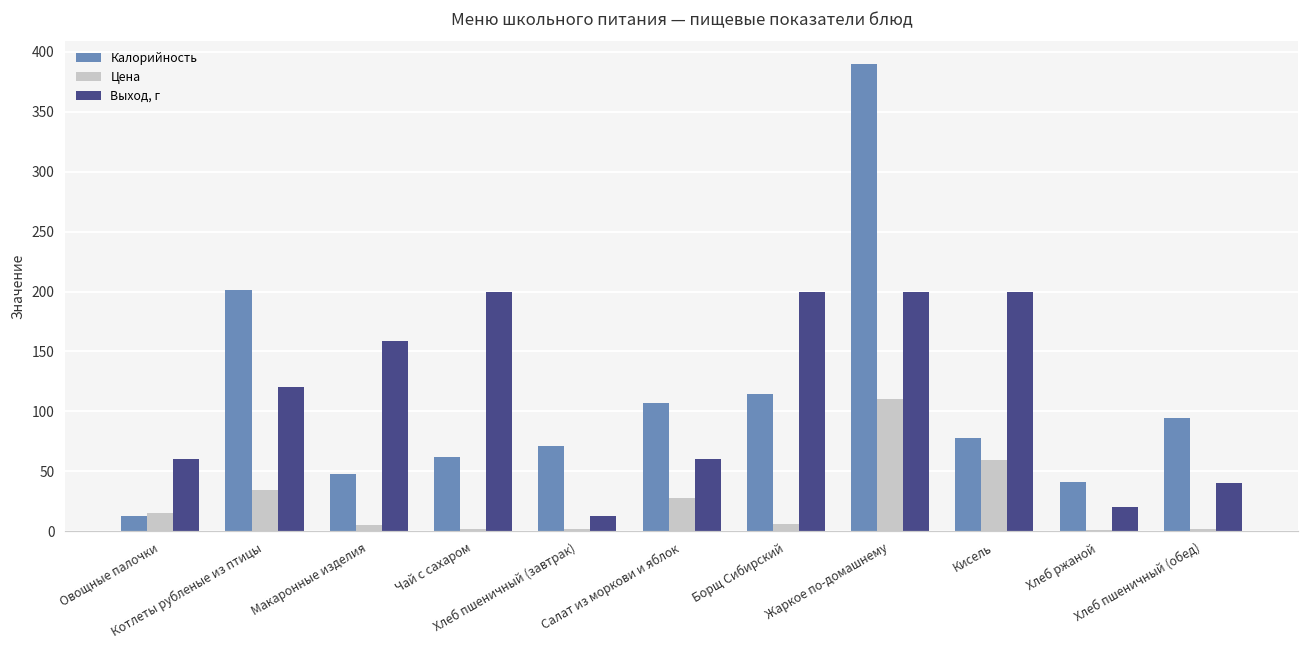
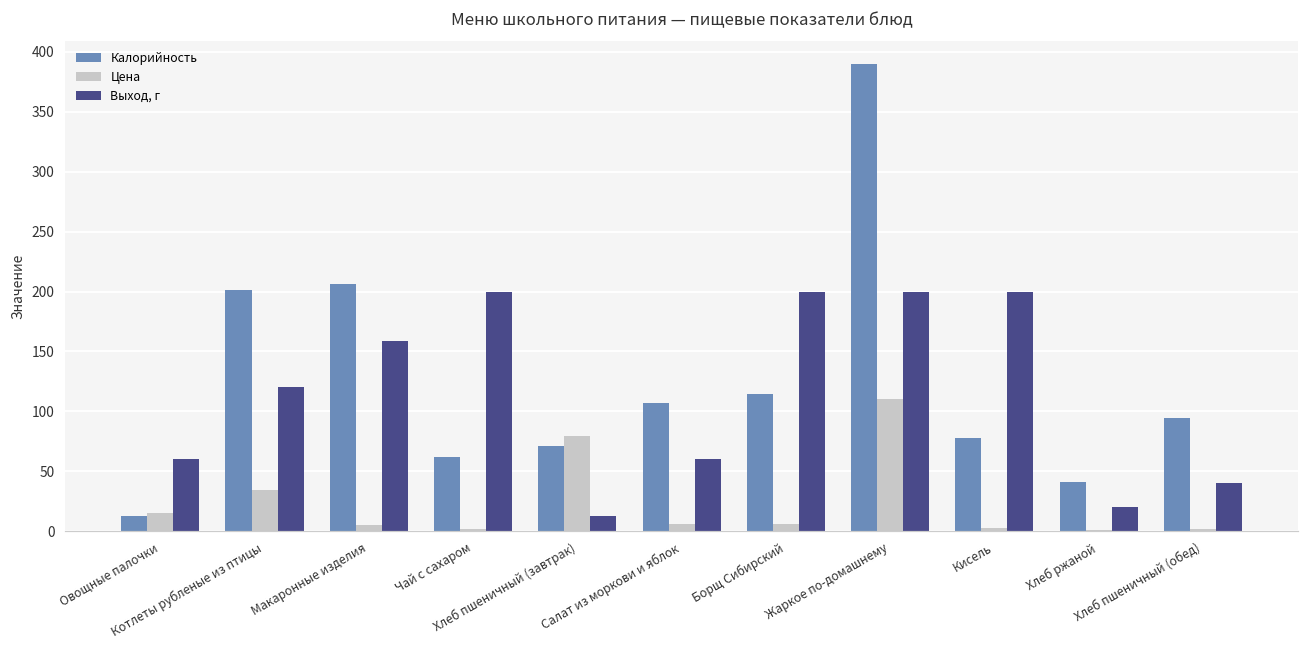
Калорийность, Макаронные изделия: 48 -> 206
Цена, Хлеб пшеничный (завтрак): 2 -> 79
Цена, Салат из моркови и яблок: 28 -> 6
Цена, Кисель: 60 -> 3
